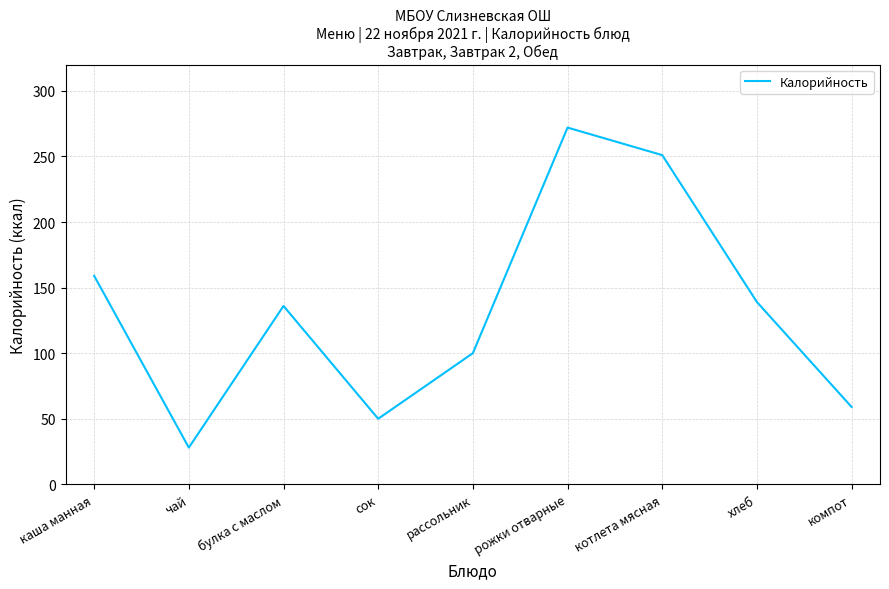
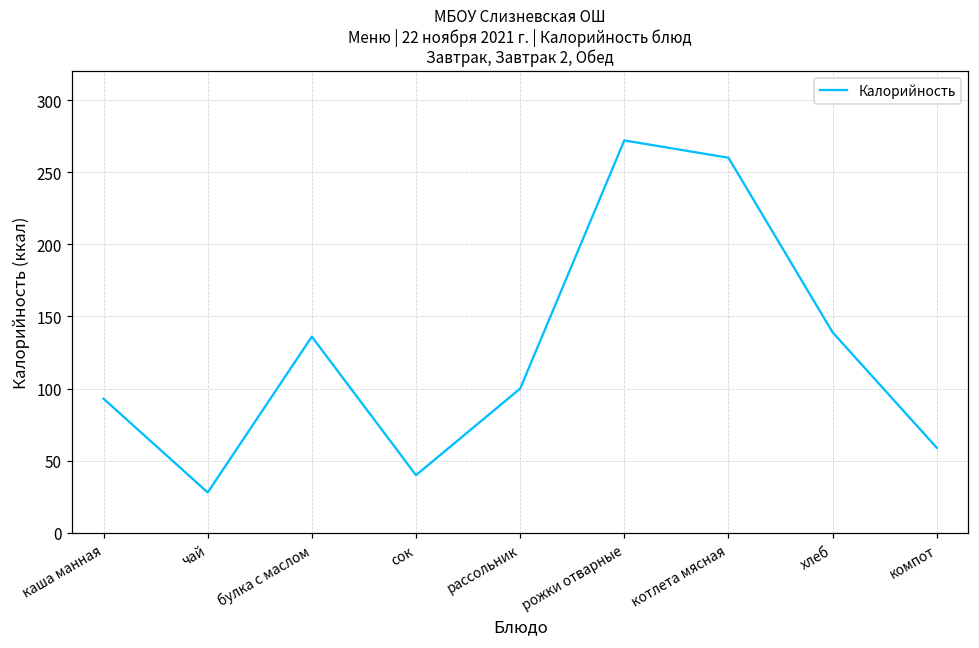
каша манная: 159 -> 93
сок: 50 -> 40
котлета мясная: 251 -> 260
